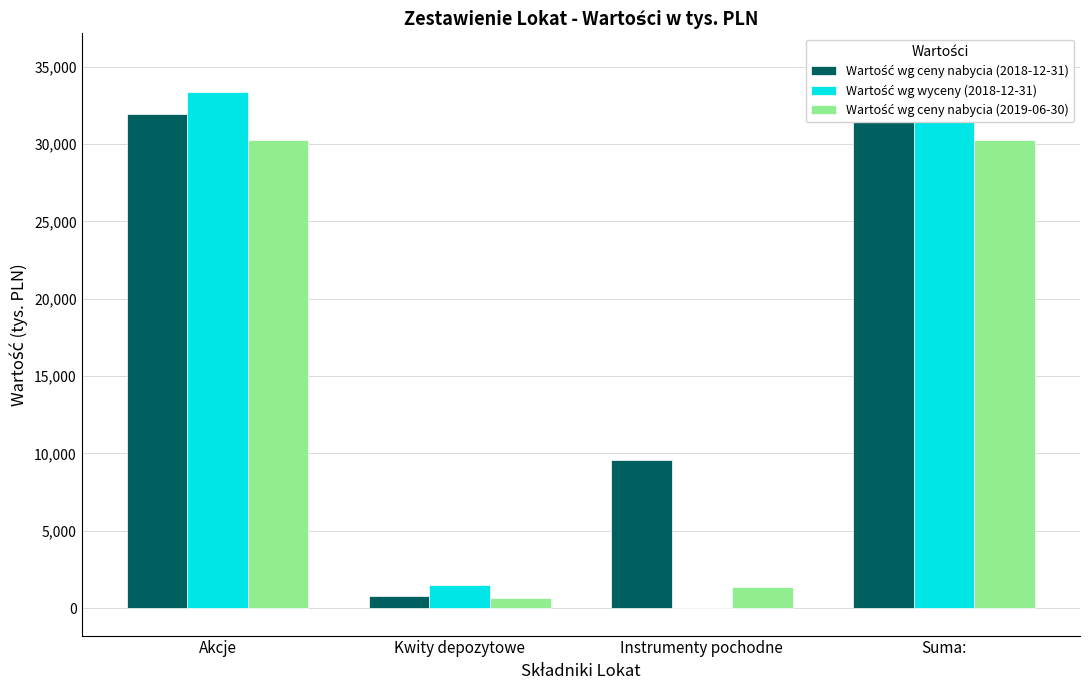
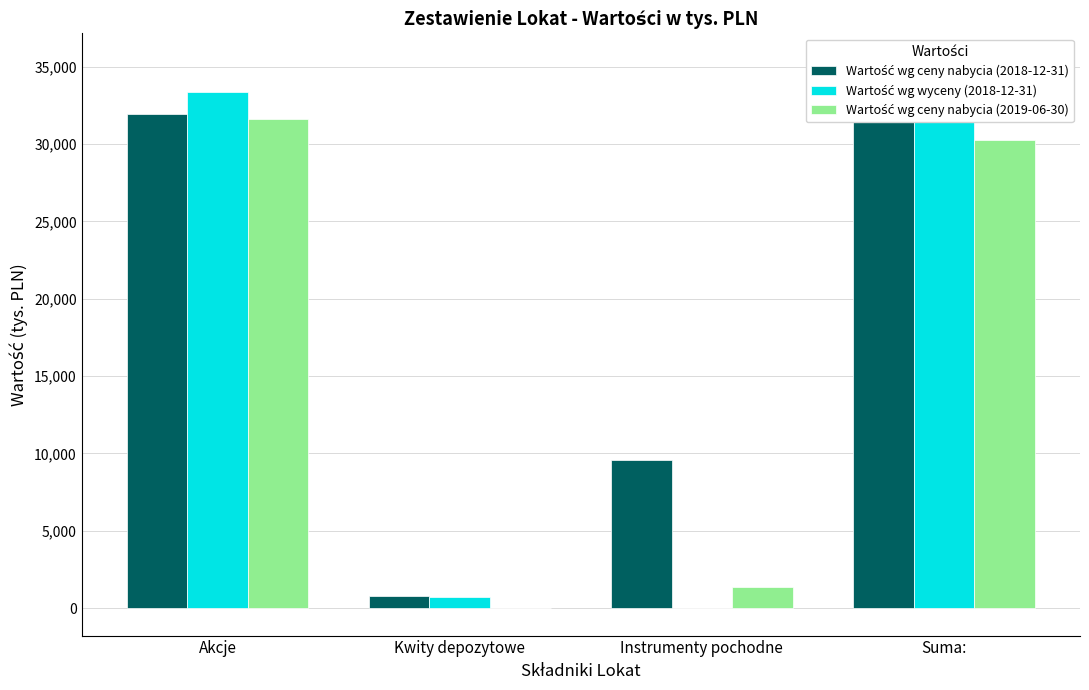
Wartość wg ceny nabycia (2019-06-30), Akcje: 30,300 -> 31,600
Wartość wg wyceny (2018-12-31), Kwity depozytowe: 1,500 -> 700
Wartość wg ceny nabycia (2019-06-30), Kwity depozytowe: 600 -> 0
